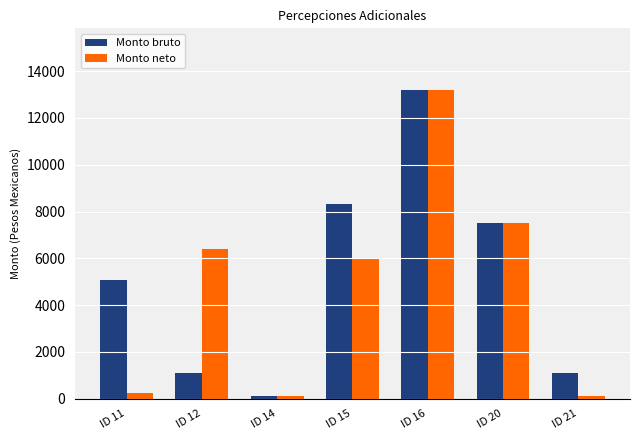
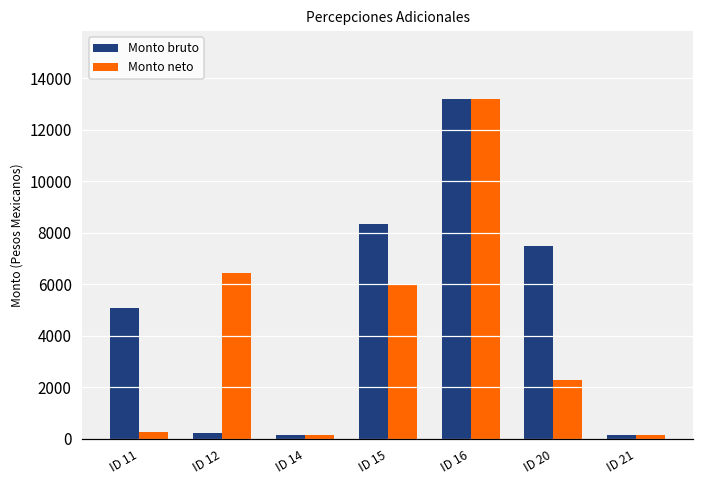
Monto bruto, ID 12: 1100 -> 200
Monto neto, ID 20: 7500 -> 2300
Monto bruto, ID 21: 1100 -> 100
